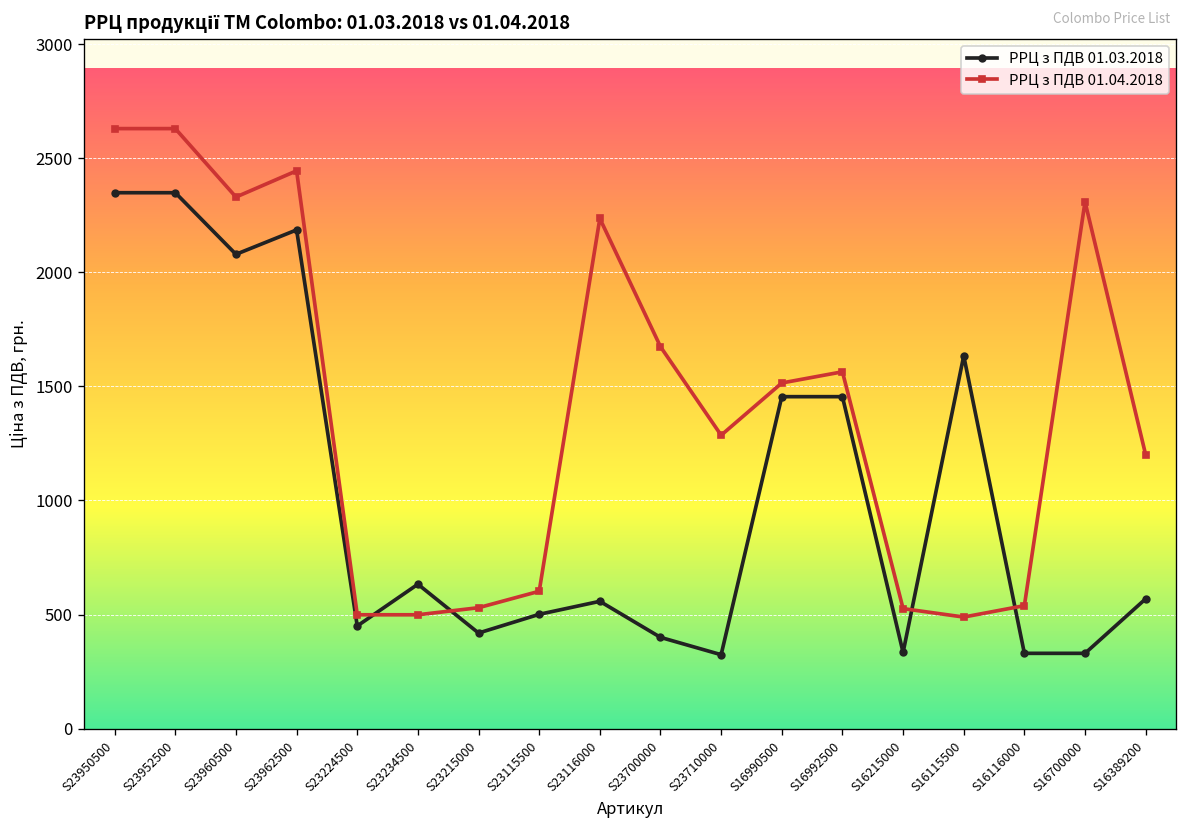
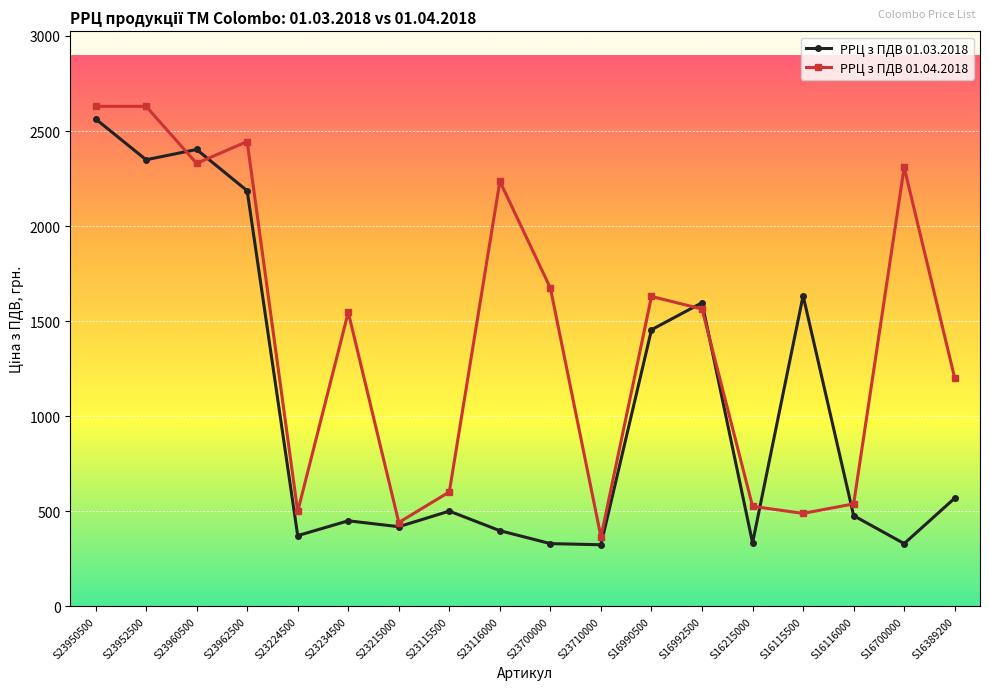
РРЦ з ПДВ 01.03.2018, S23950500: 2350 -> 2560
РРЦ з ПДВ 01.03.2018, S23960500: 2080 -> 2400
РРЦ з ПДВ 01.03.2018, S23224500: 450 -> 370
РРЦ з ПДВ 01.03.2018, S23234500: 630 -> 450
РРЦ з ПДВ 01.04.2018, S23234500: 500 -> 1550
РРЦ з ПДВ 01.04.2018, S23215000: 530 -> 440
РРЦ з ПДВ 01.03.2018, S23116000: 560 -> 400
РРЦ з ПДВ 01.03.2018, S23700000: 400 -> 330
РРЦ з ПДВ 01.04.2018, S23710000: 1290 -> 370
РРЦ з ПДВ 01.04.2018, S16990500: 1520 -> 1630
РРЦ з ПДВ 01.03.2018, S16992500: 1460 -> 1600
РРЦ з ПДВ 01.03.2018, S16116000: 330 -> 480
